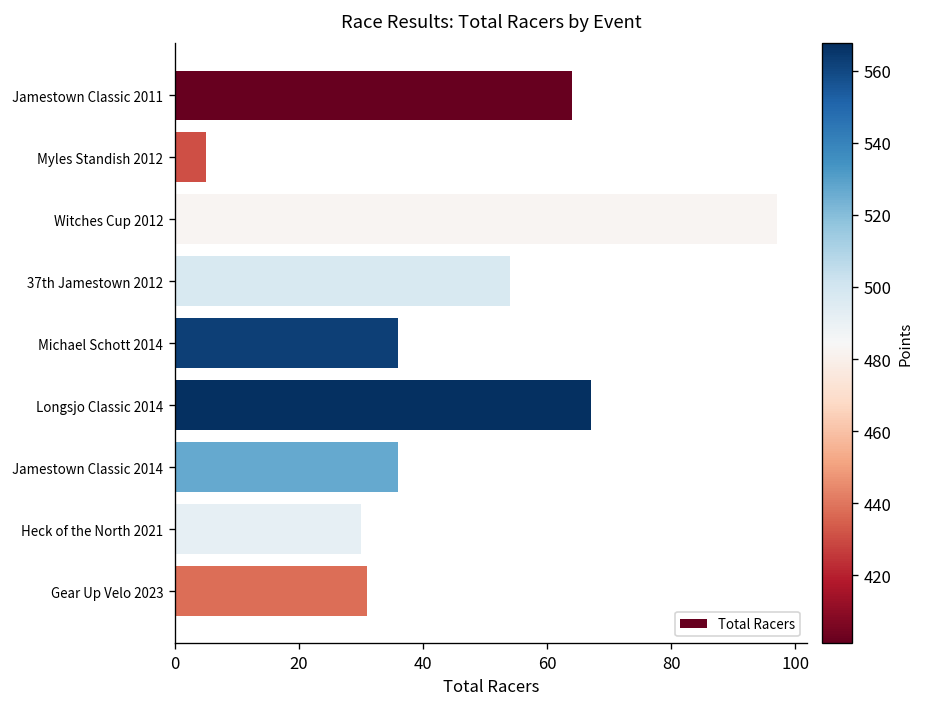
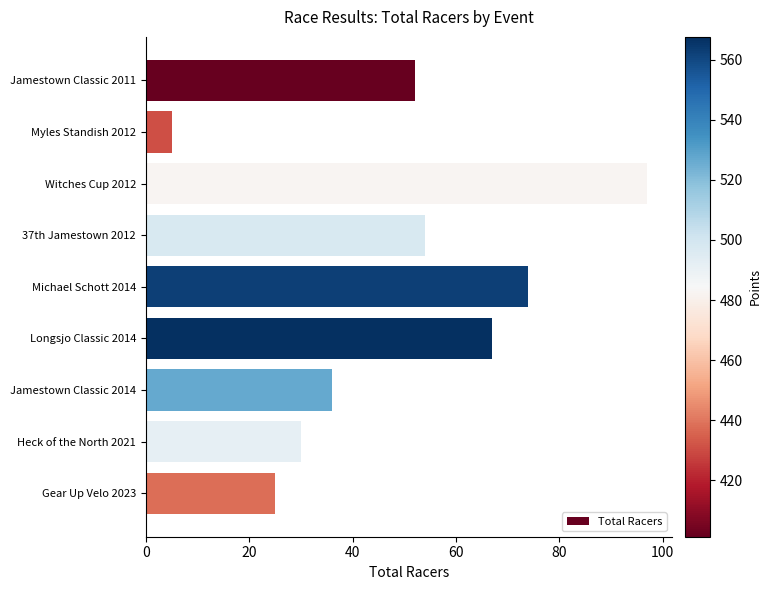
Jamestown Classic 2011: 64 -> 52
Michael Schott 2014: 36 -> 74
Gear Up Velo 2023: 31 -> 25
